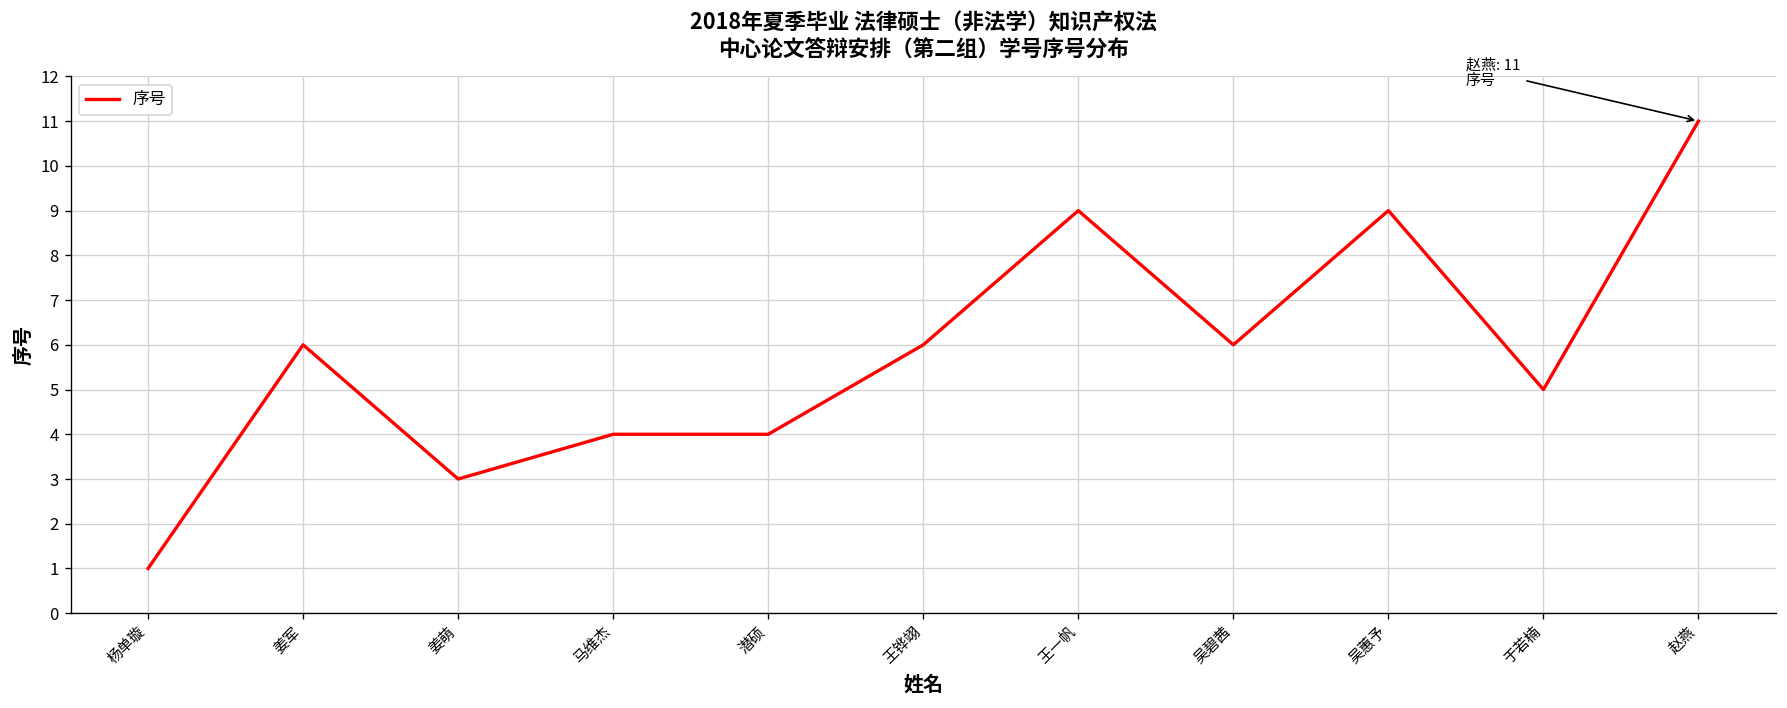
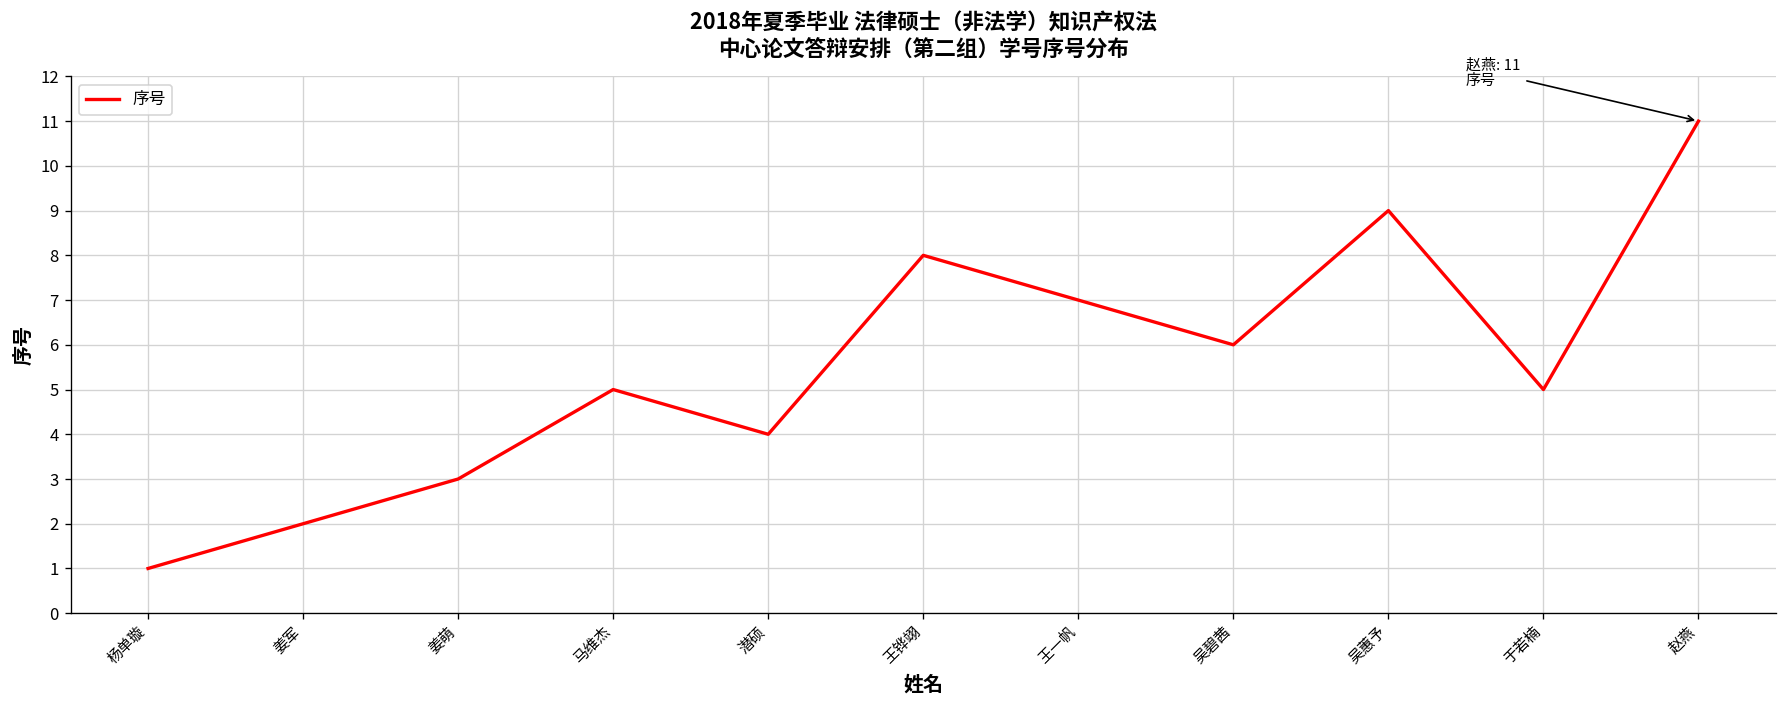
姜军: 6 -> 2
马维杰: 4 -> 5
王铧翊: 6 -> 8
王一帆: 9 -> 7
